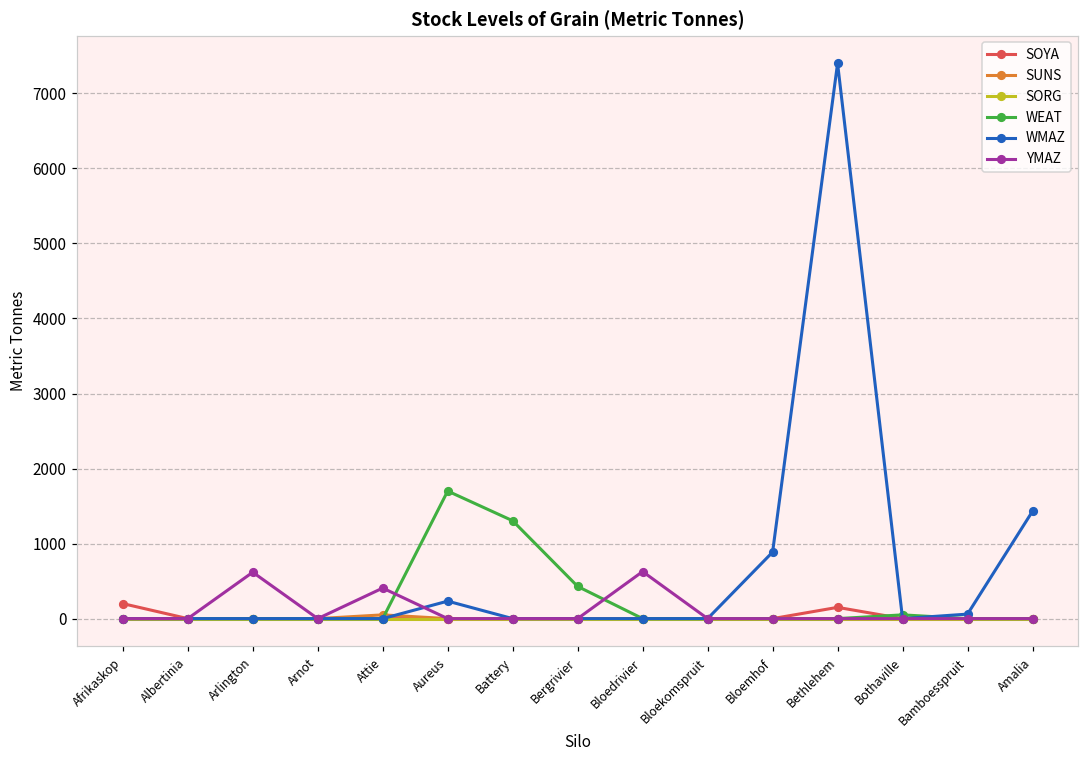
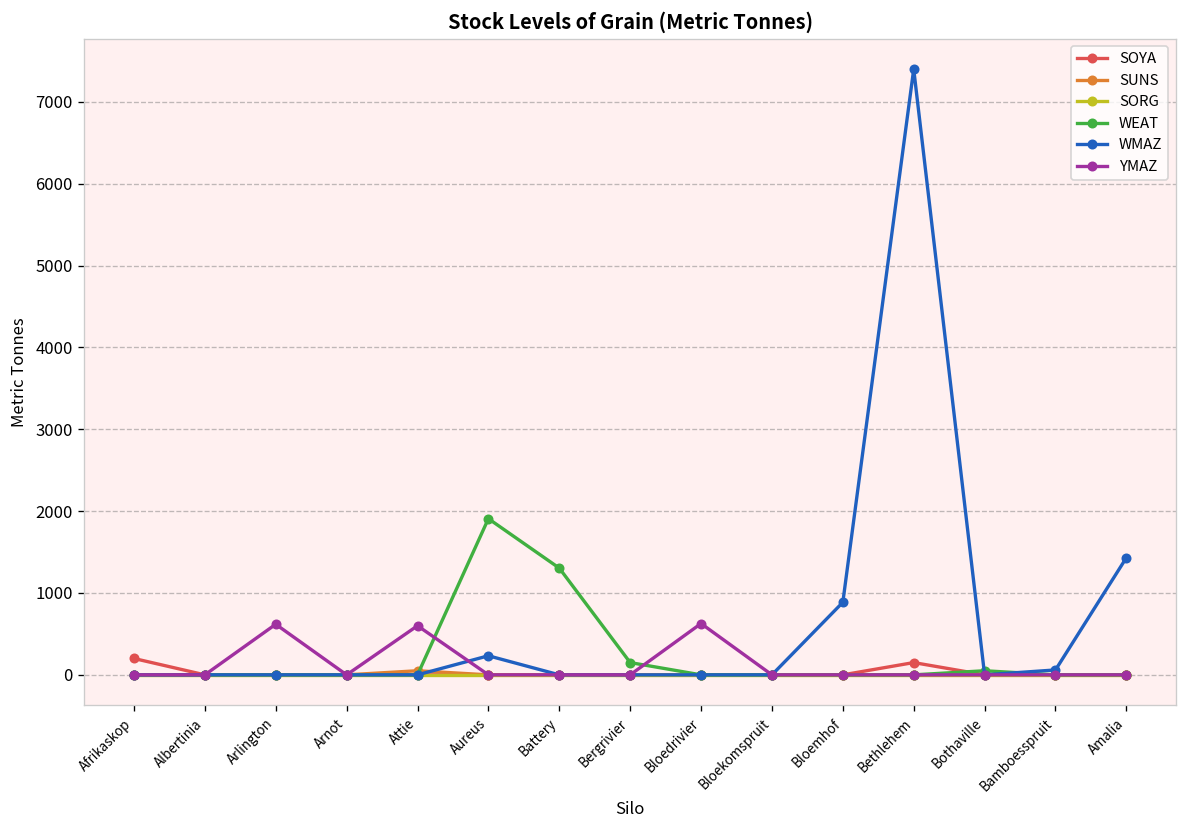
YMAZ, Attie: 400 -> 600
WEAT, Aureus: 1700 -> 1900
WEAT, Bergrivier: 400 -> 200
